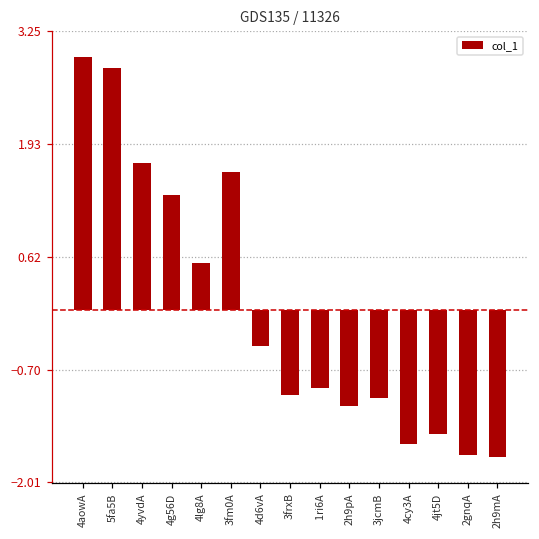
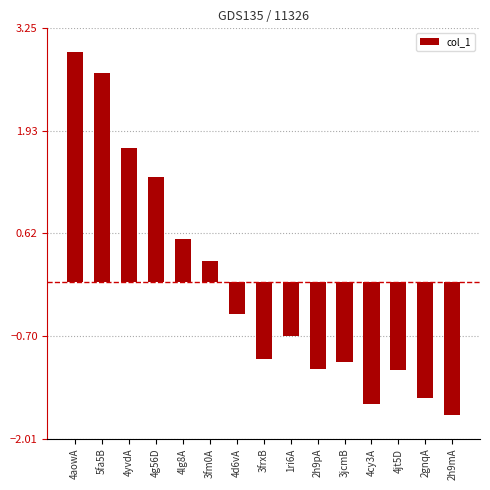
5fa5B: 2.8 -> 2.7
3fm0A: 1.6 -> 0.3
1ri6A: -0.9 -> -0.7
4jt5D: -1.4 -> -1.1
2gnqA: -1.7 -> -1.5
